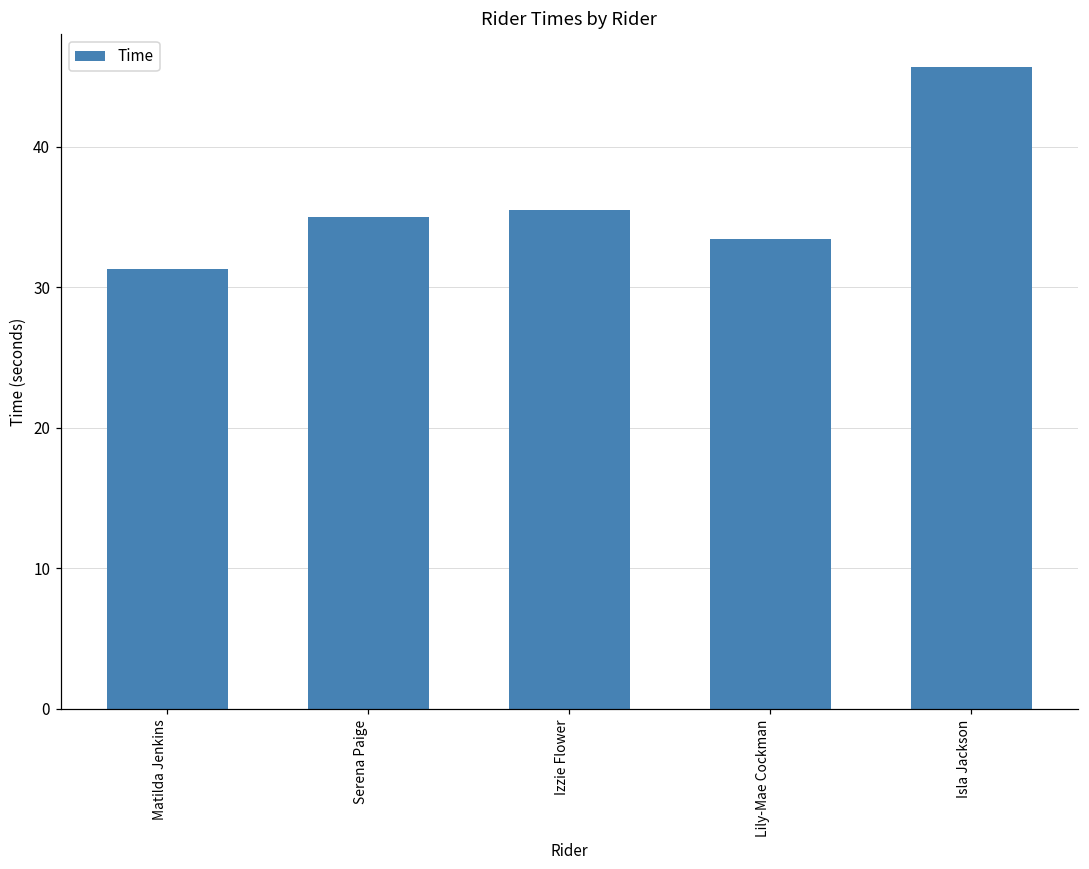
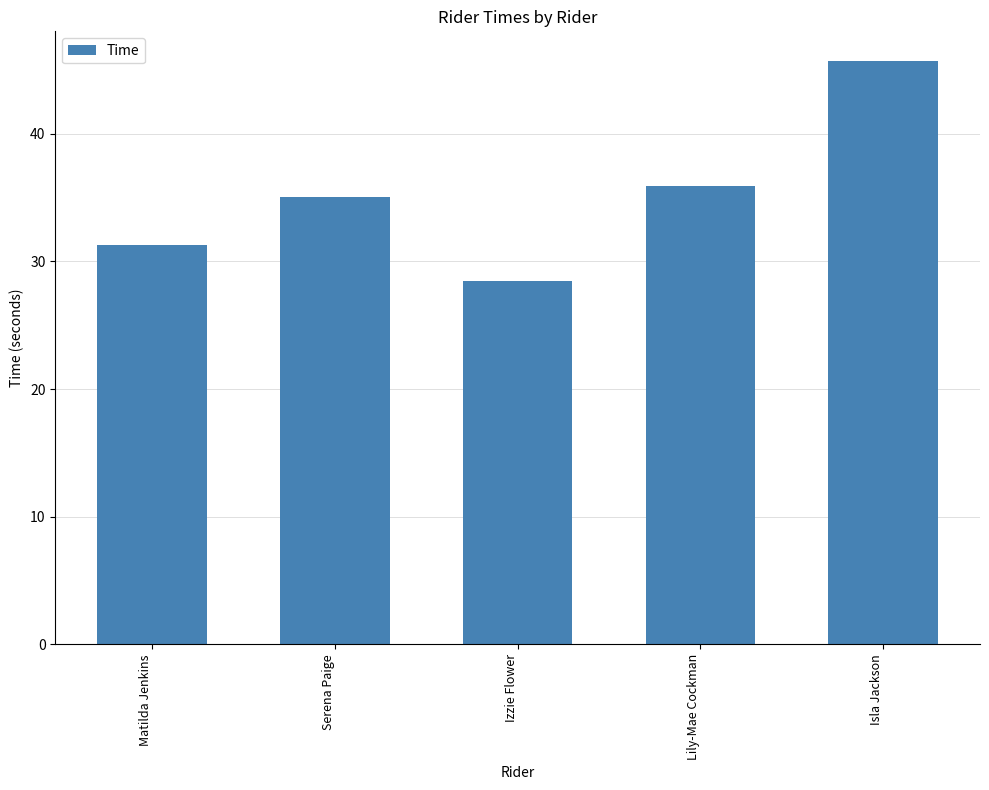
Izzie Flower: 35.5 -> 28.5
Lily-Mae Cockman: 33.5 -> 35.9
